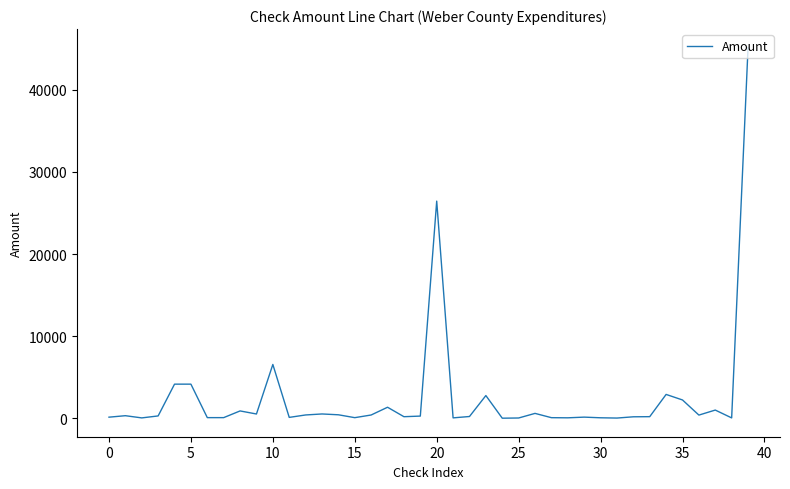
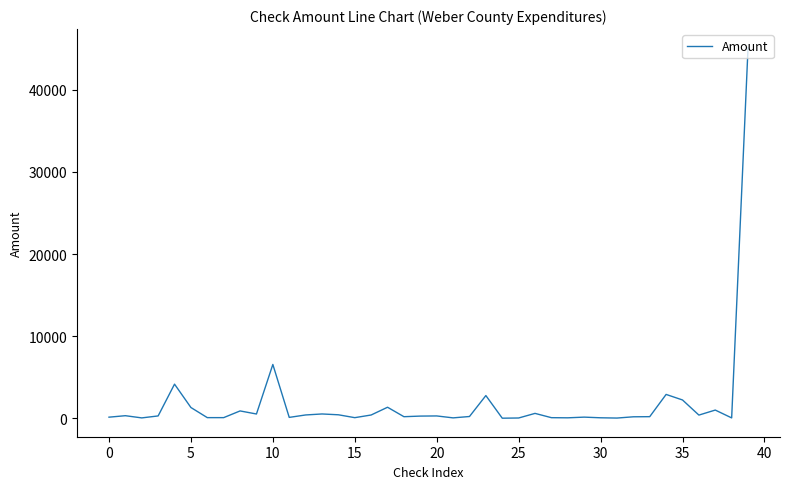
5: 4000 -> 1000
20: 26000 -> 0
